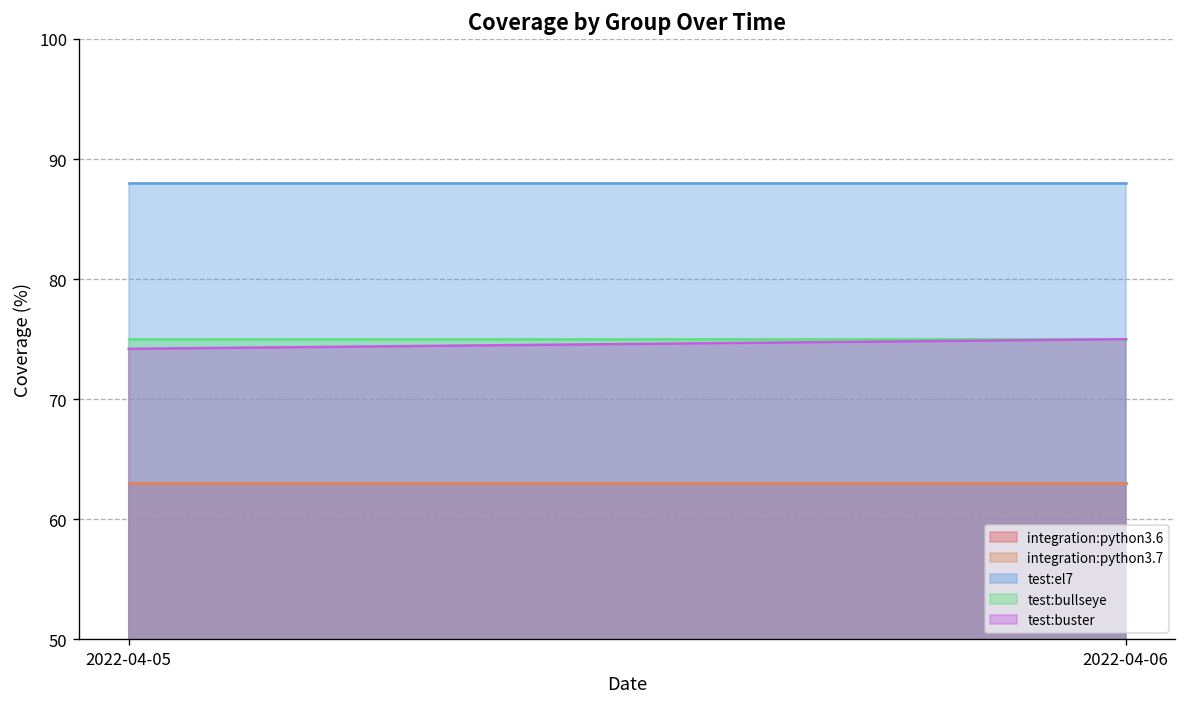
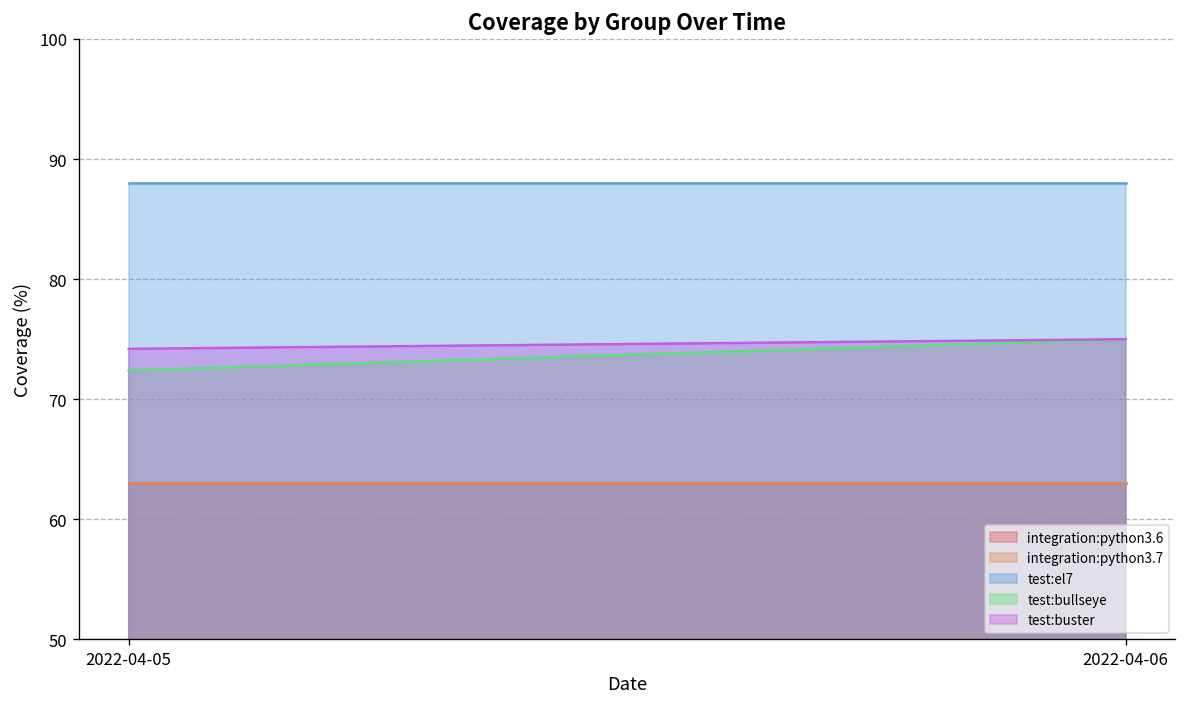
test:bullseye, 2022-04-05: 75.0 -> 72.4
